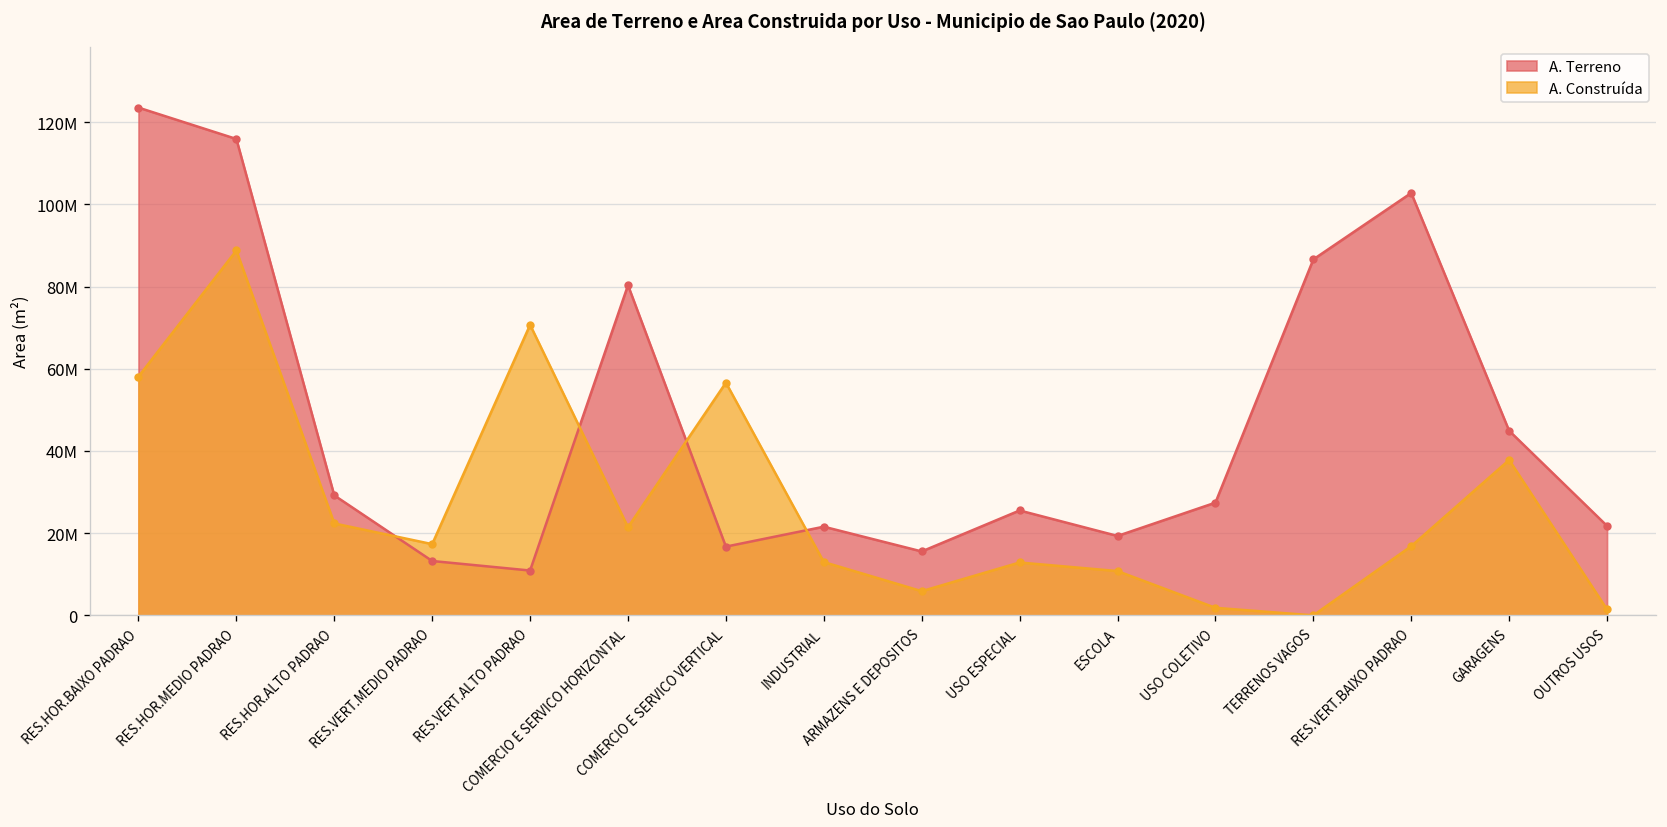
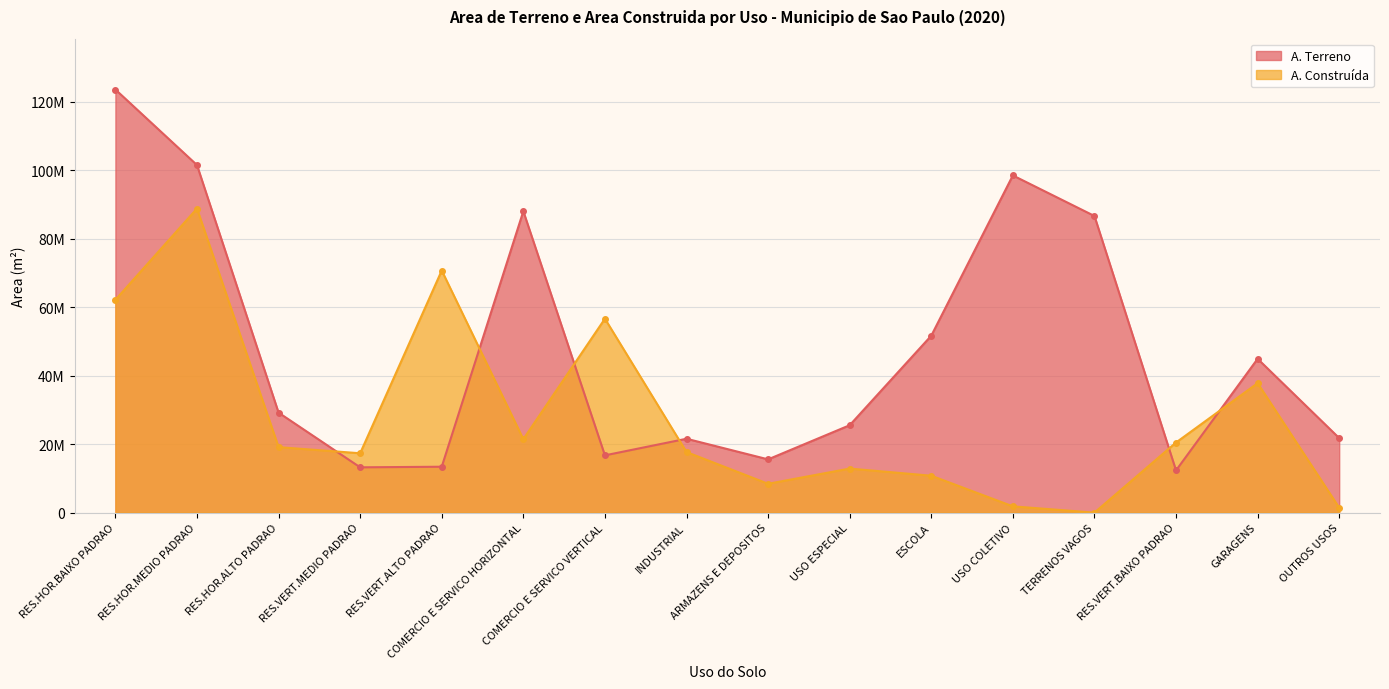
A. Construída, RES.HOR.BAIXO PADRAO: 58000000 -> 62000000
A. Terreno, RES.HOR.MEDIO PADRAO: 116000000 -> 101000000
A. Construída, RES.HOR.ALTO PADRAO: 22000000 -> 19000000
A. Terreno, RES.VERT.ALTO PADRAO: 11000000 -> 13000000
A. Terreno, COMERCIO E SERVICO HORIZONTAL: 80000000 -> 88000000
A. Construída, INDUSTRIAL: 13000000 -> 18000000
A. Construída, ARMAZENS E DEPOSITOS: 6000000 -> 8000000
A. Terreno, ESCOLA: 19000000 -> 52000000
A. Terreno, USO COLETIVO: 27000000 -> 98000000
A. Terreno, RES.VERT.BAIXO PADRAO: 103000000 -> 12000000
A. Construída, RES.VERT.BAIXO PADRAO: 17000000 -> 20000000
